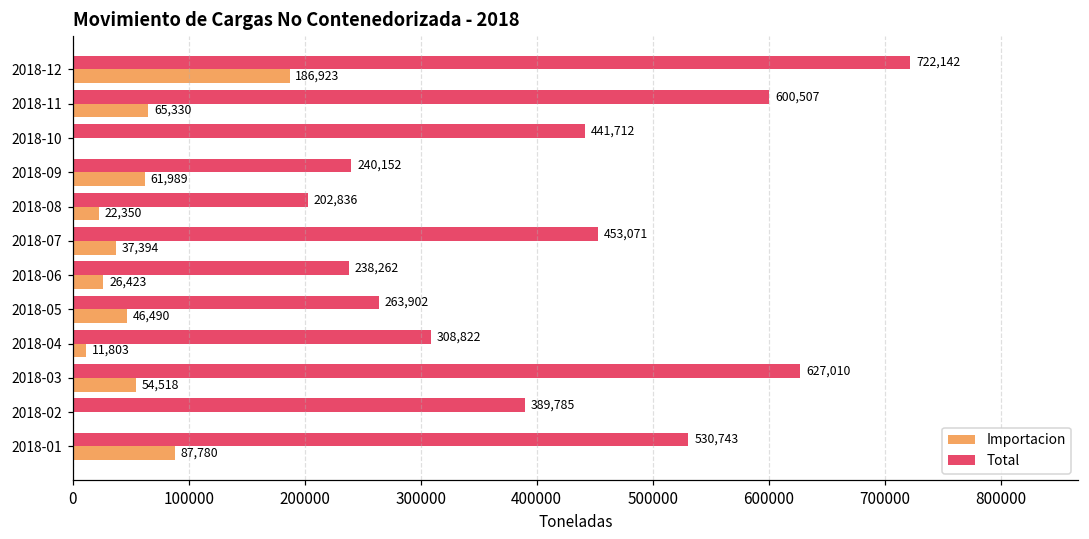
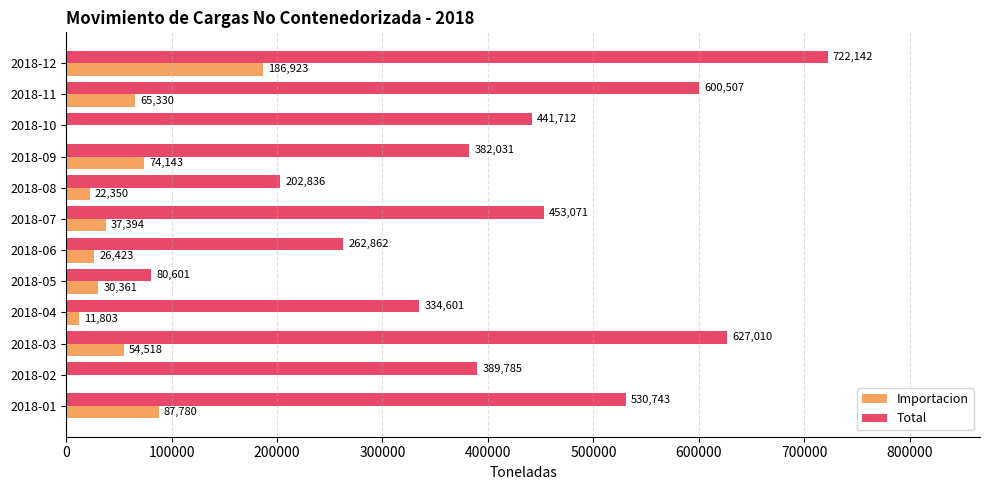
Total, 2018-09: 240,152 -> 382,031
Importacion, 2018-09: 61,989 -> 74,143
Total, 2018-06: 238,262 -> 262,862
Total, 2018-05: 263,902 -> 80,601
Importacion, 2018-05: 46,490 -> 30,361
Total, 2018-04: 308,822 -> 334,601
